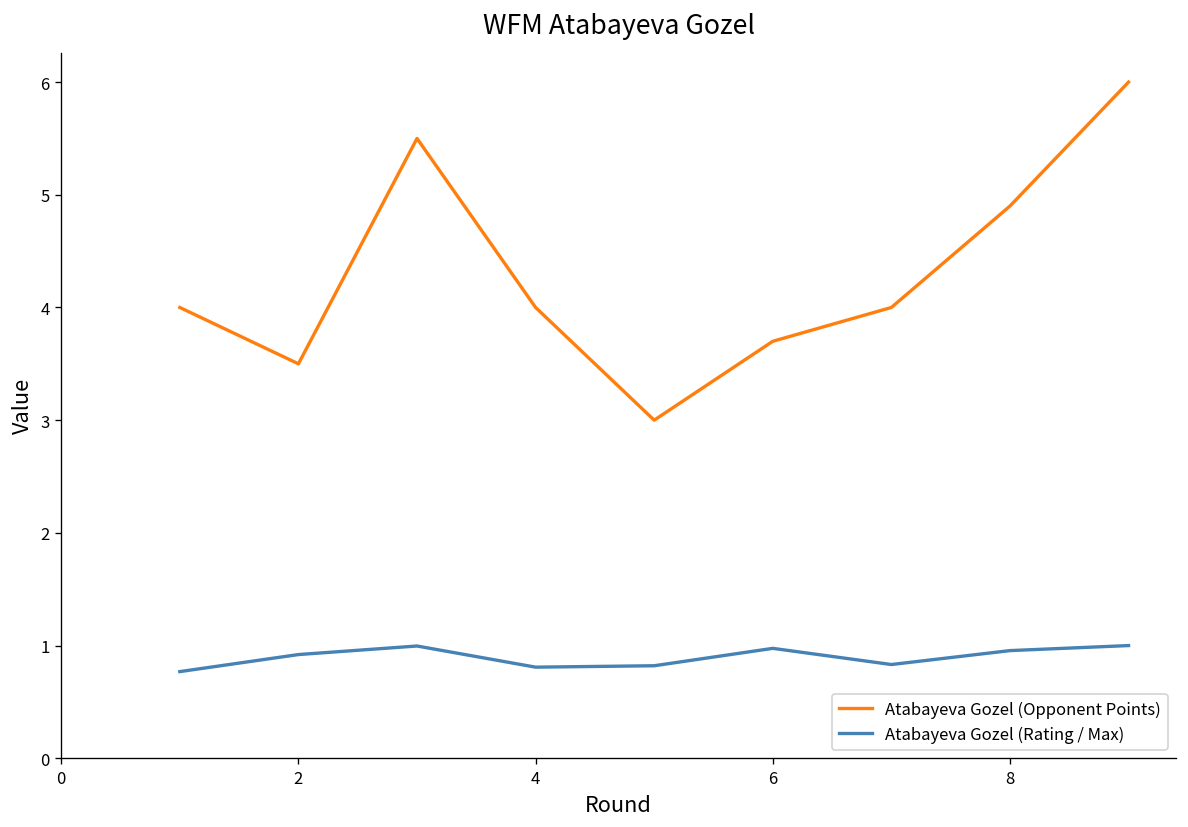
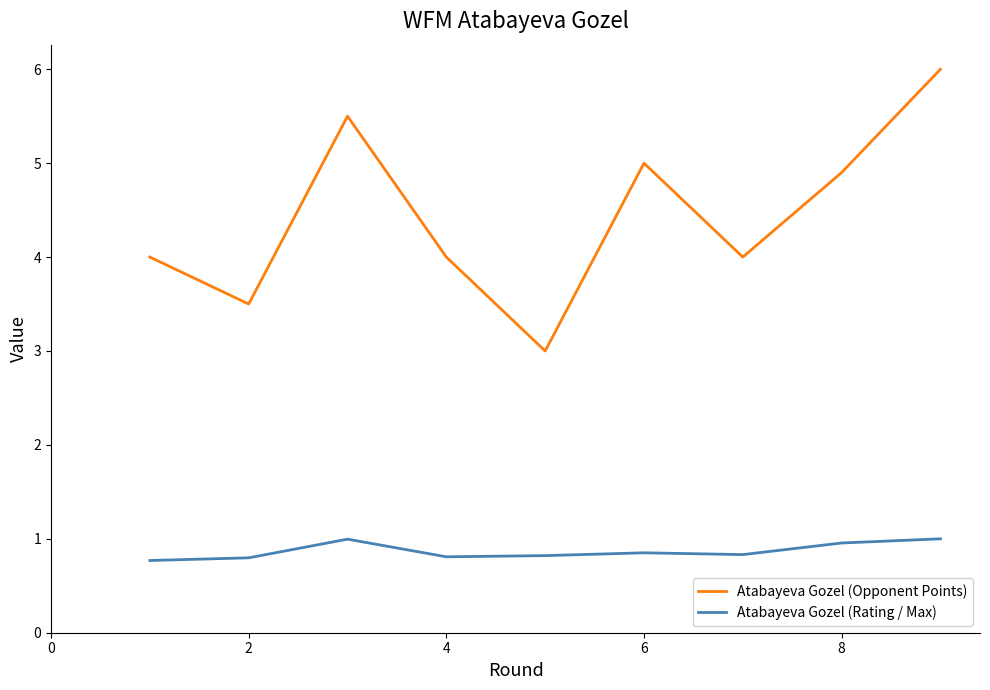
Atabayeva Gozel (Rating / Max), 2: 0.9 -> 0.8
Atabayeva Gozel (Opponent Points), 6: 3.7 -> 5.0
Atabayeva Gozel (Rating / Max), 6: 1.0 -> 0.9
